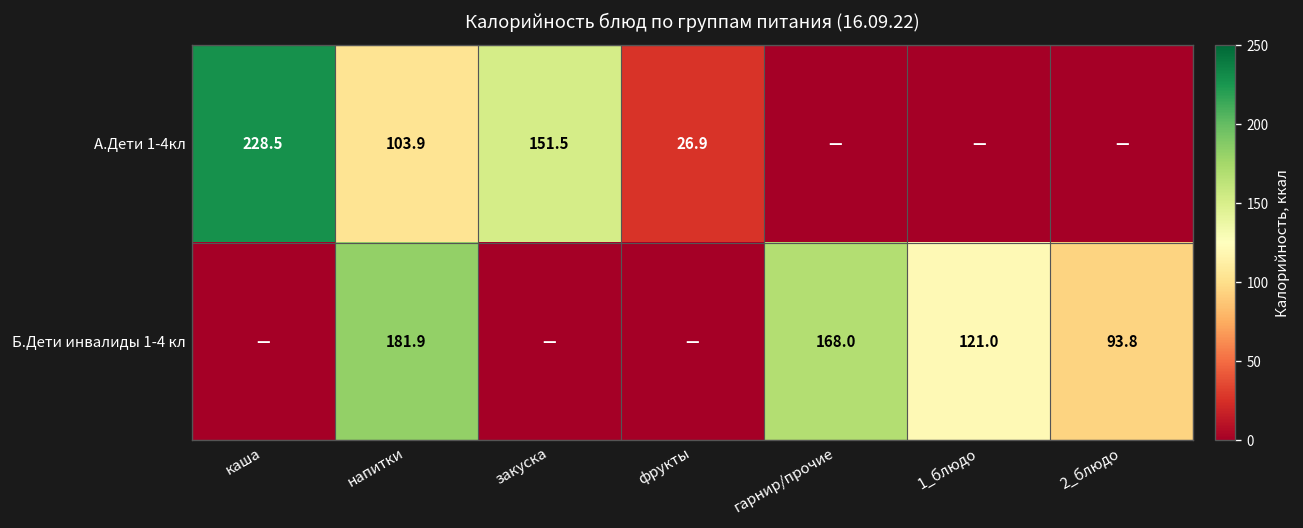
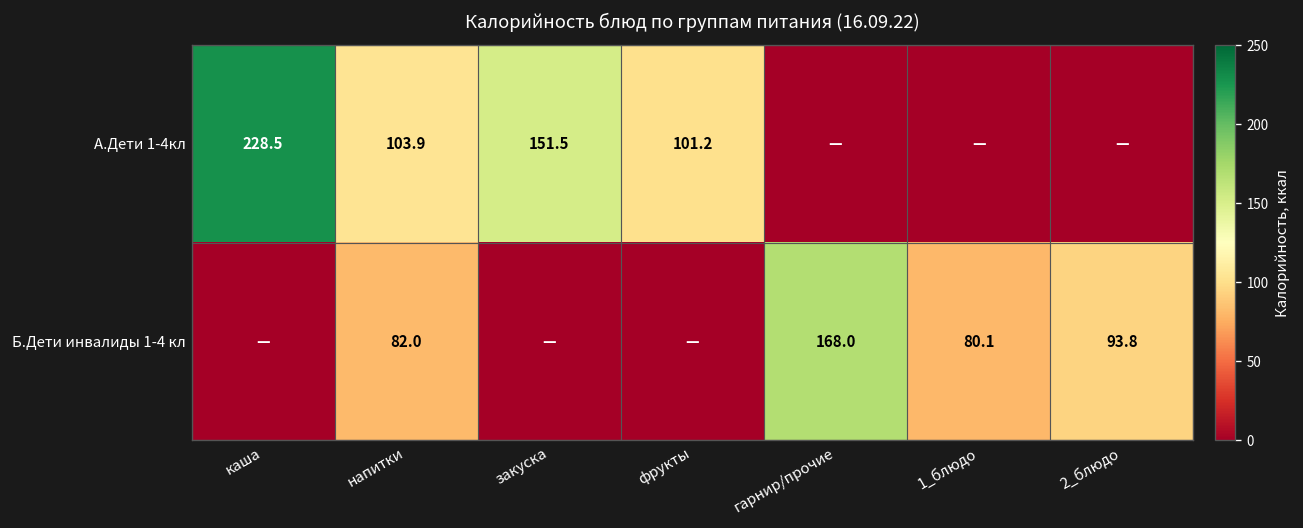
А.Дети 1-4кл, фрукты: 26.9 -> 101.2
Б.Дети инвалиды 1-4 кл, напитки: 181.9 -> 82.0
Б.Дети инвалиды 1-4 кл, 1_блюдо: 121.0 -> 80.1
